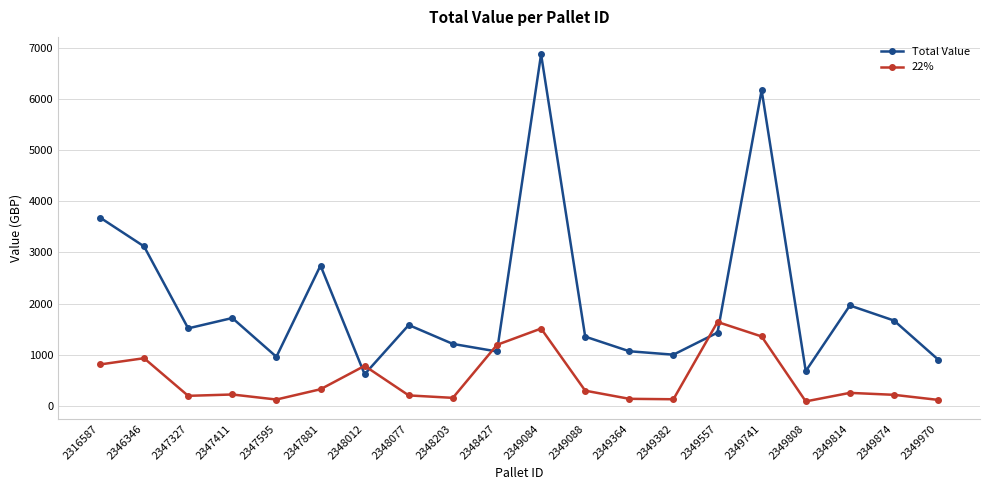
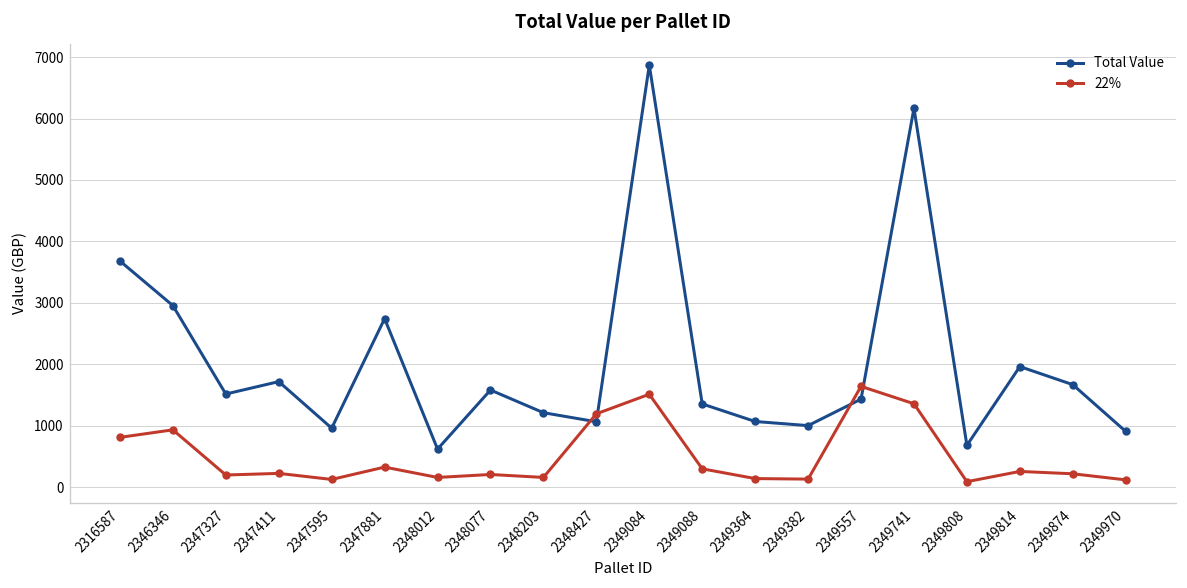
Total Value, 2346346: 3100 -> 3000
22%, 2348012: 800 -> 200
